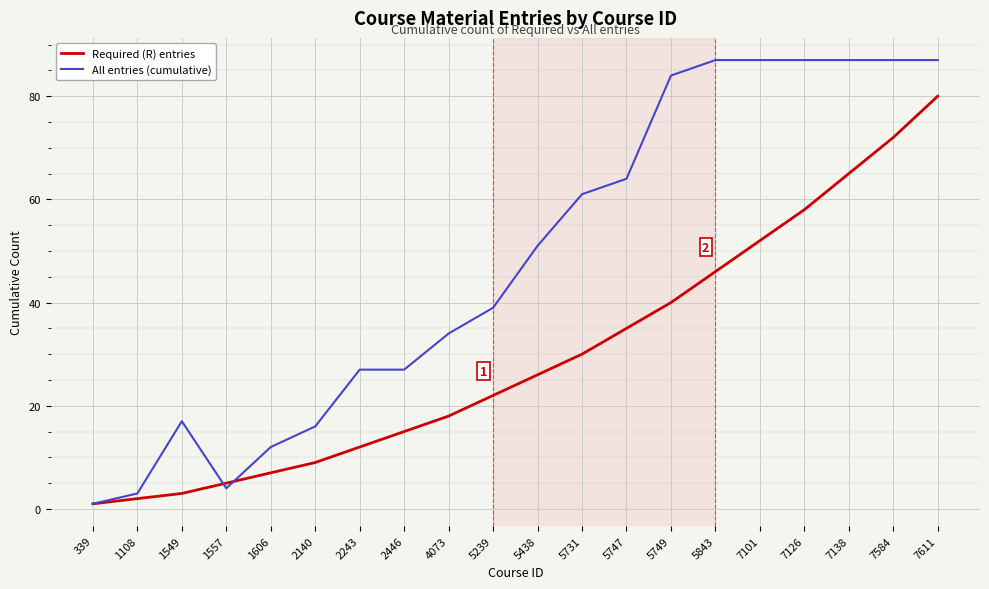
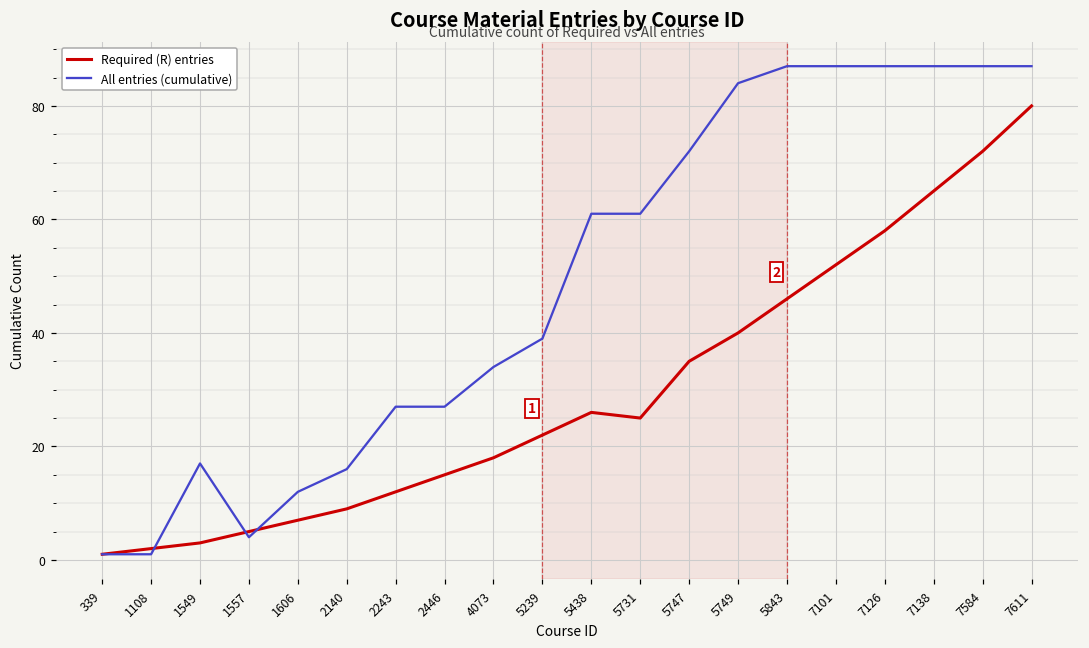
All entries (cumulative), 1108: 3 -> 1
All entries (cumulative), 5438: 51 -> 61
Required (R) entries, 5731: 30 -> 25
All entries (cumulative), 5747: 64 -> 72
